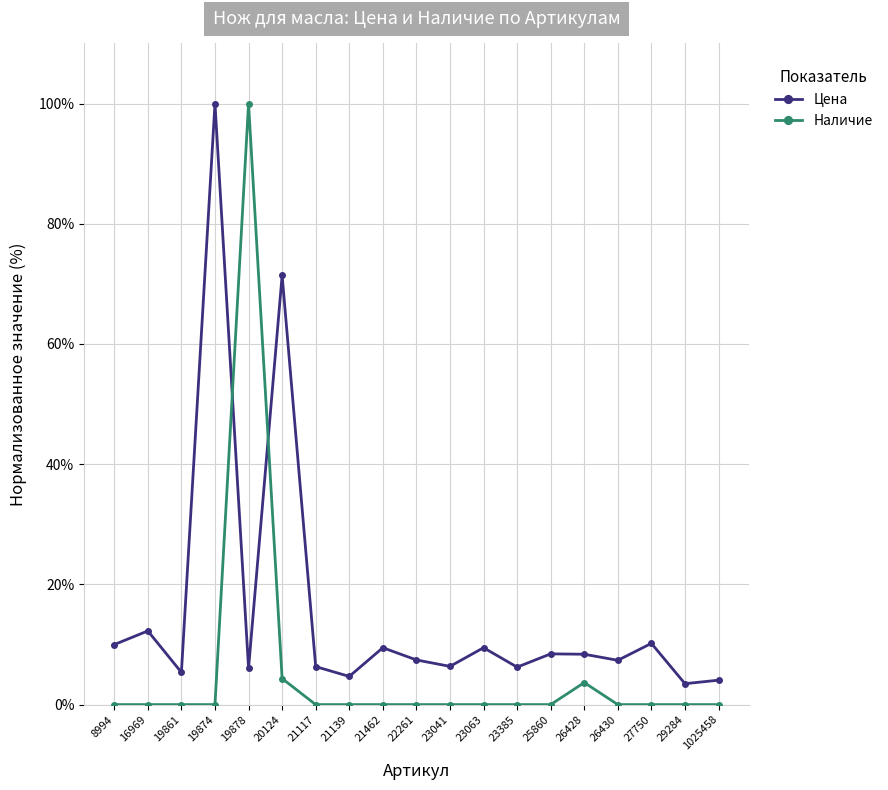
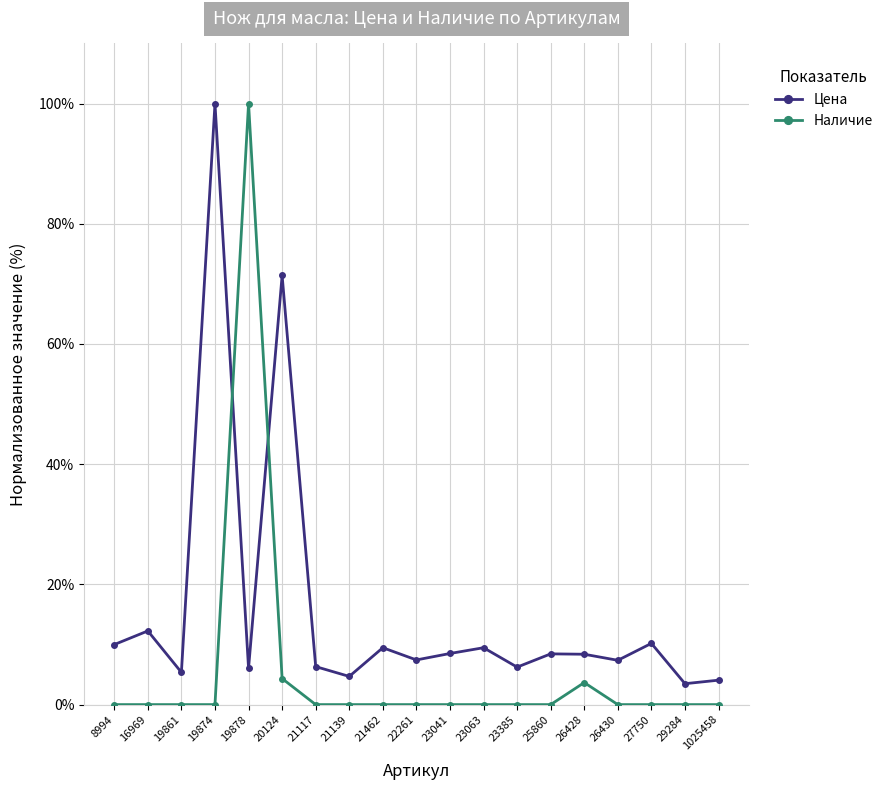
Цена, 23041: 6% -> 9%
